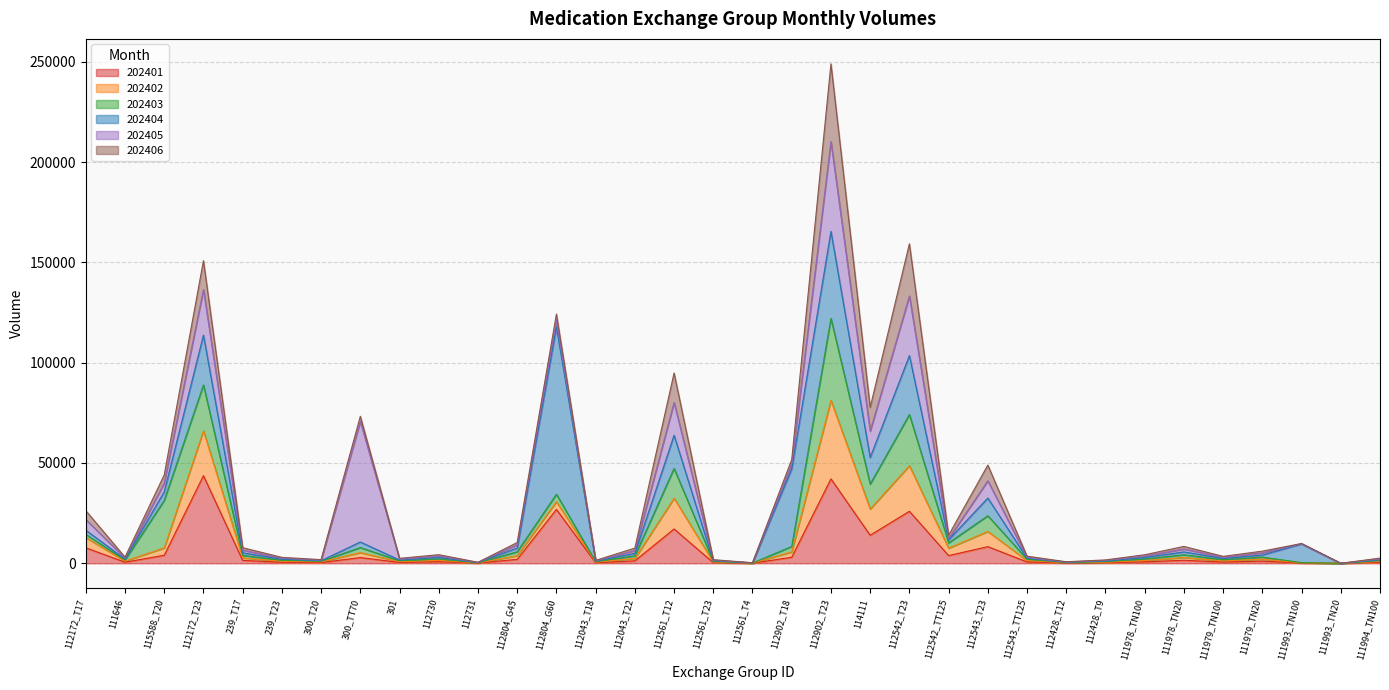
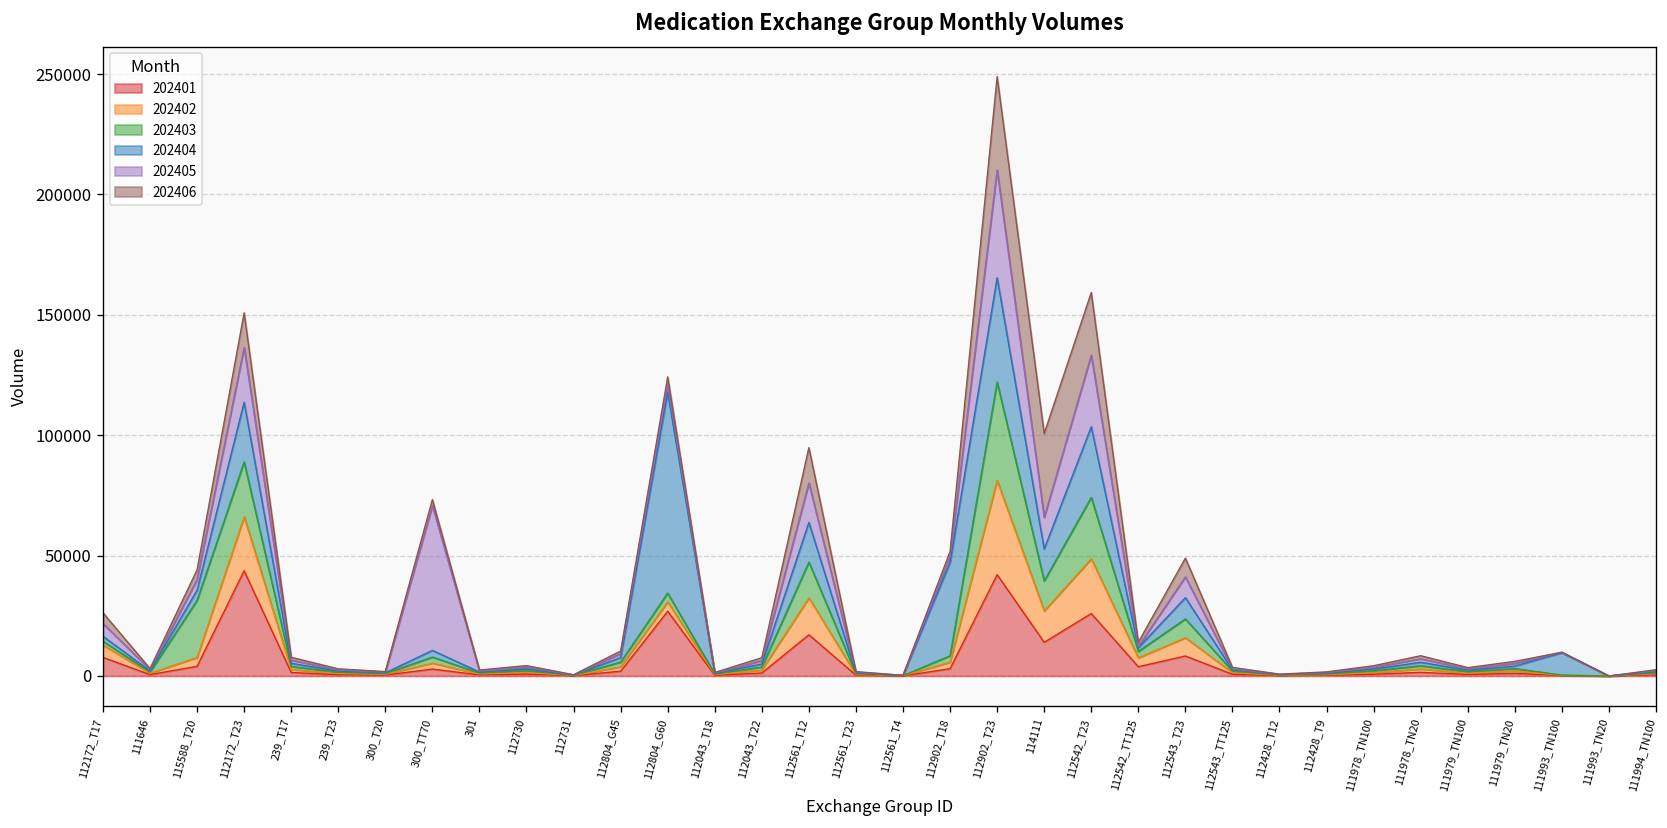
202406, 114111: 12000 -> 35000
